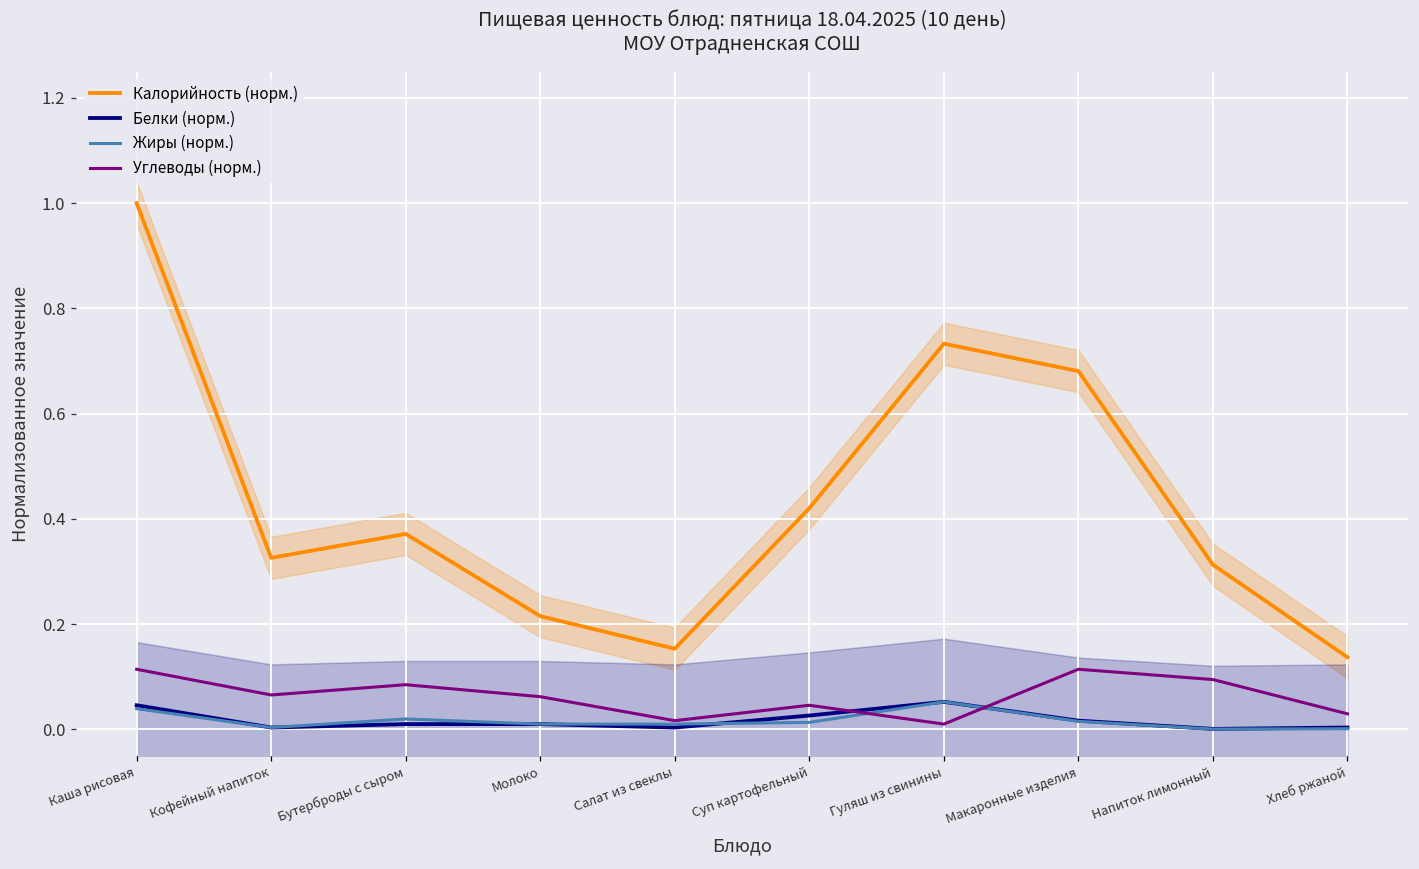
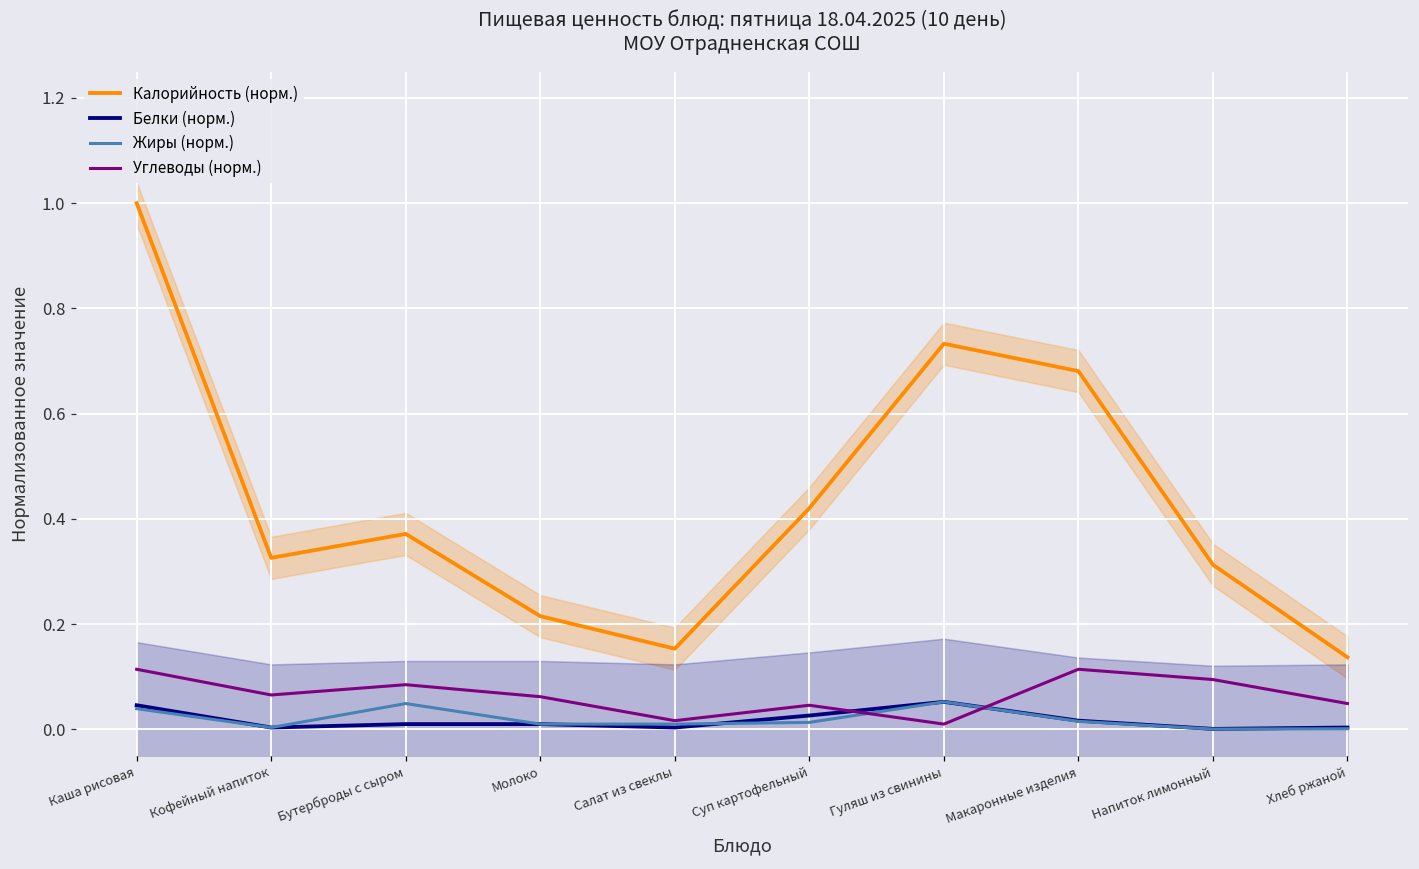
Жиры (норм.), Бутерброды с сыром: 0.02 -> 0.05
Углеводы (норм.), Хлеб ржаной: 0.03 -> 0.05
